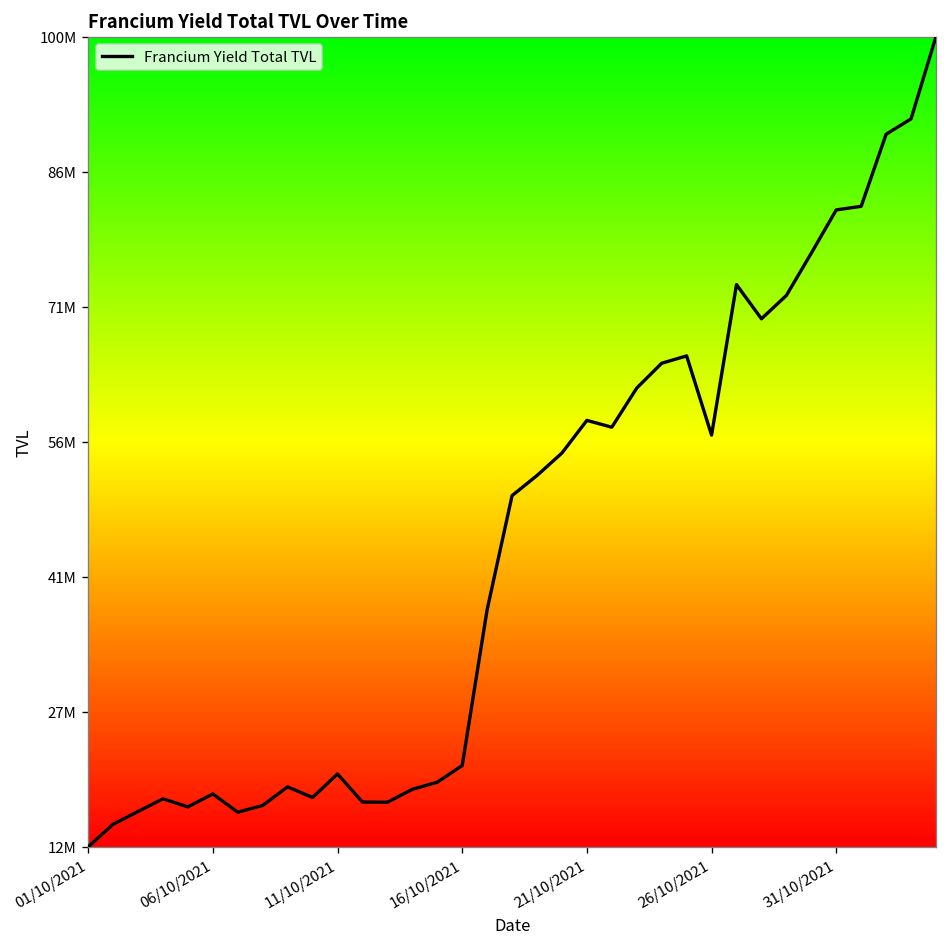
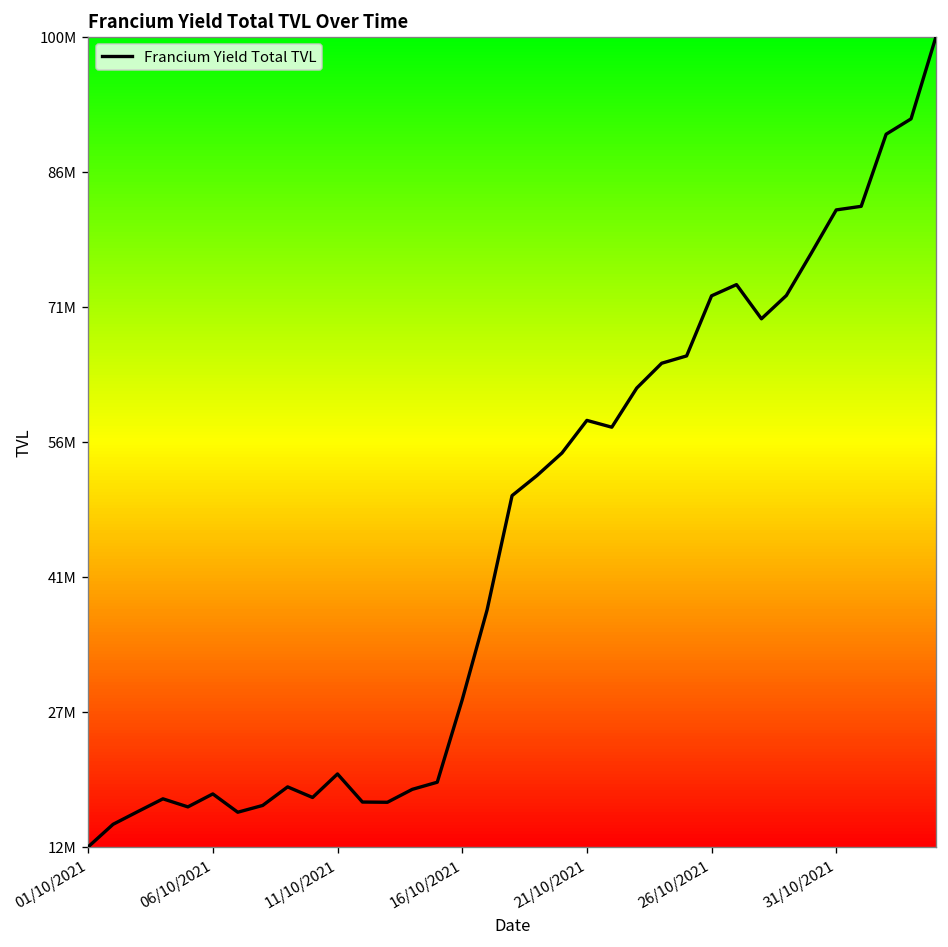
16/10/2021: 21000000 -> 28000000
26/10/2021: 57000000 -> 72000000
